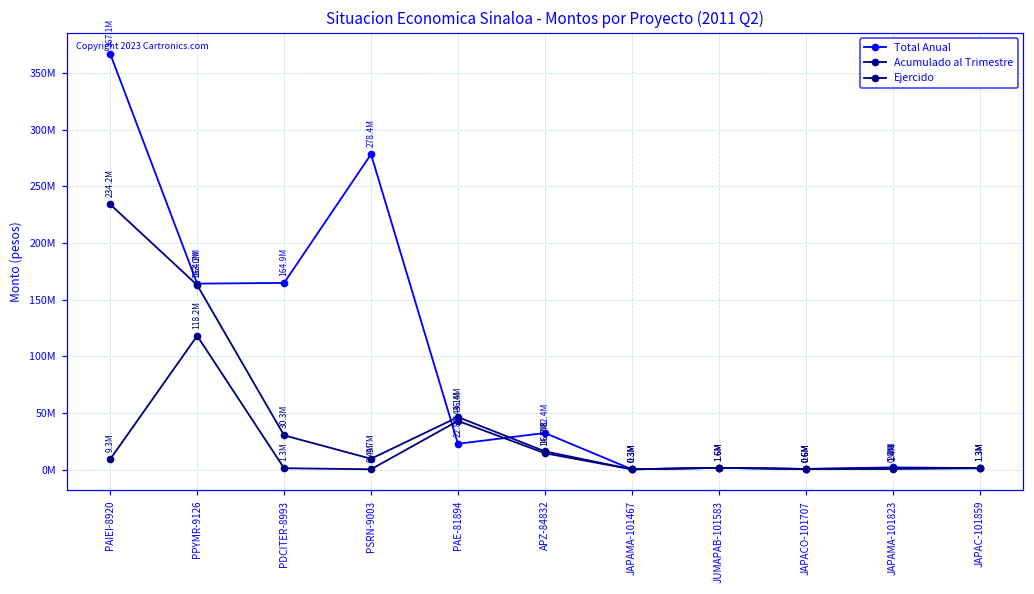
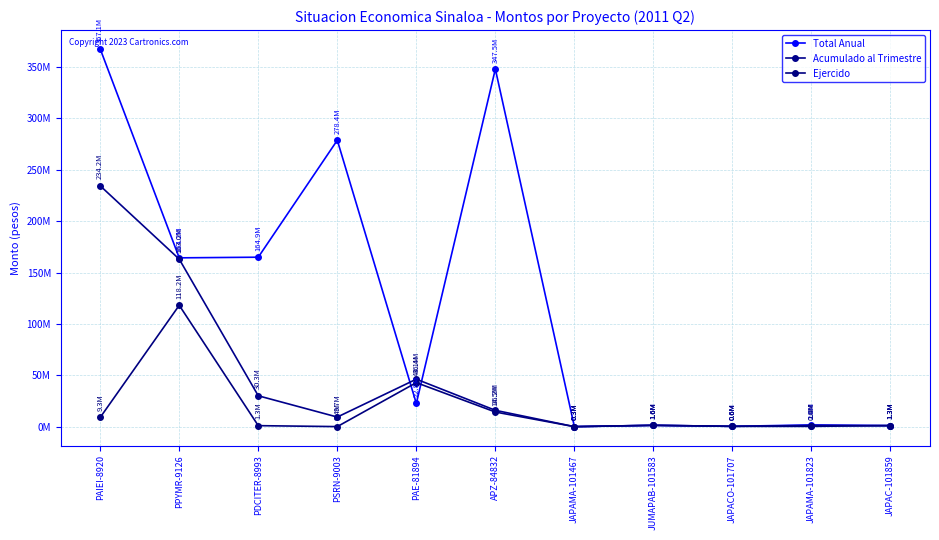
Total Anual, APZ-84832: 32.4M -> 347.5M
